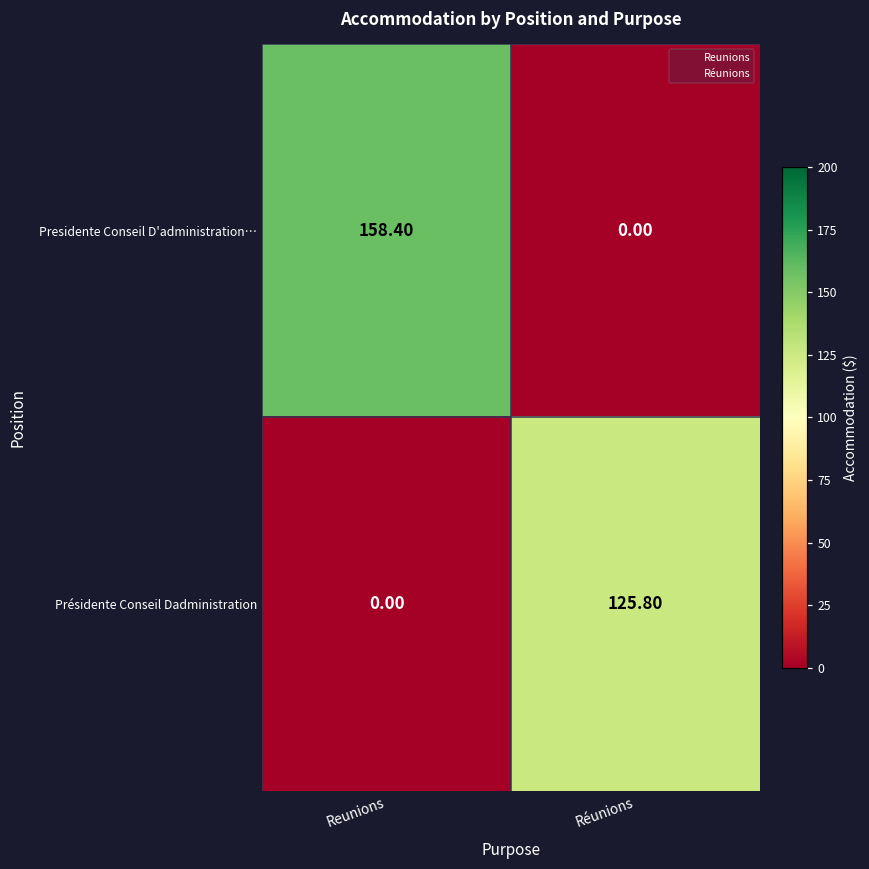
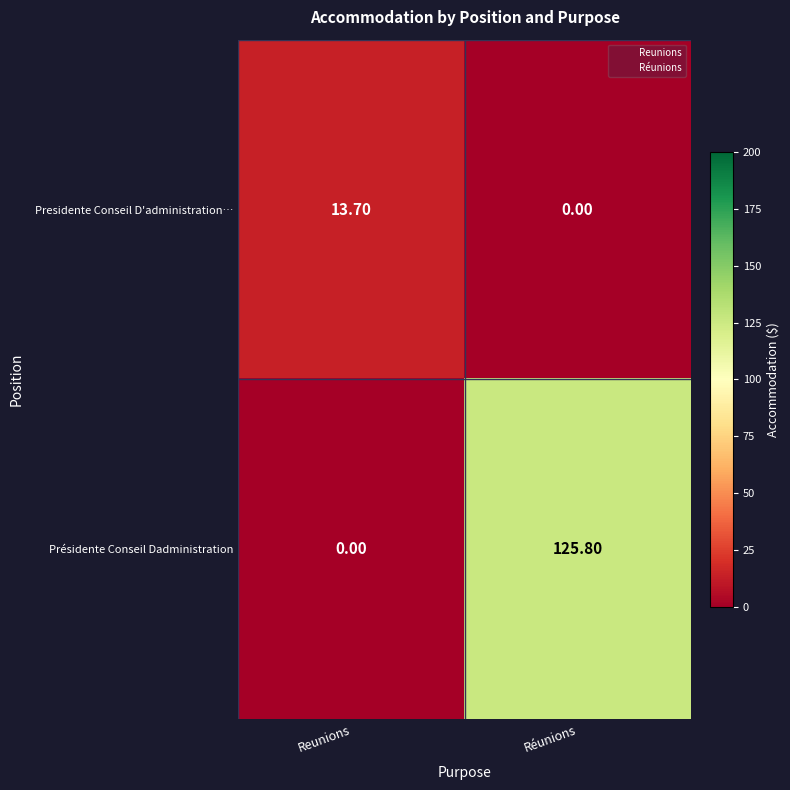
Presidente Conseil D'administration…, Reunions: 158.40 -> 13.70
